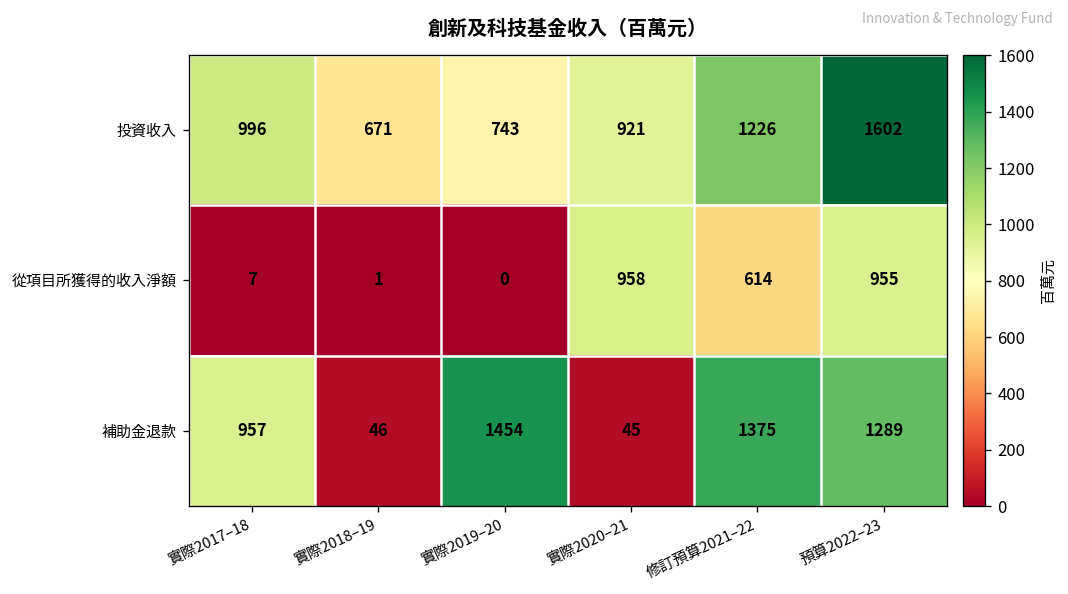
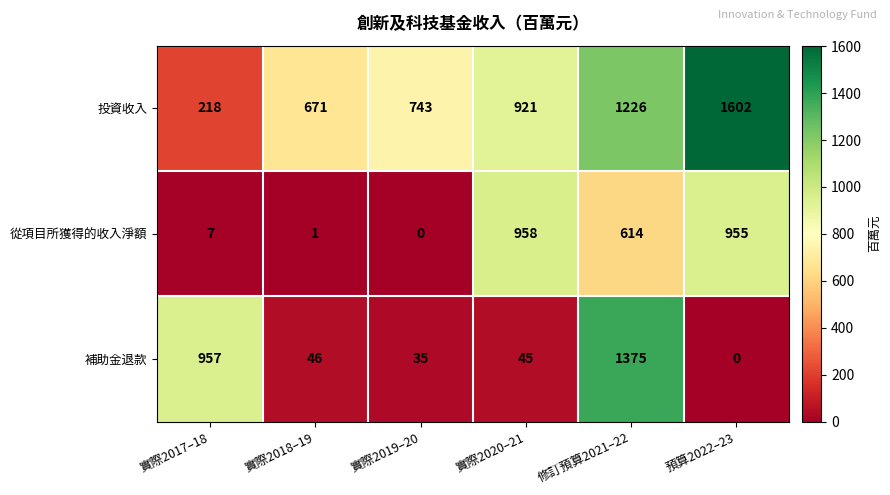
投資收入, 實際2017–18: 996 -> 218
補助金退款, 實際2019–20: 1454 -> 35
補助金退款, 預算2022–23: 1289 -> 0
